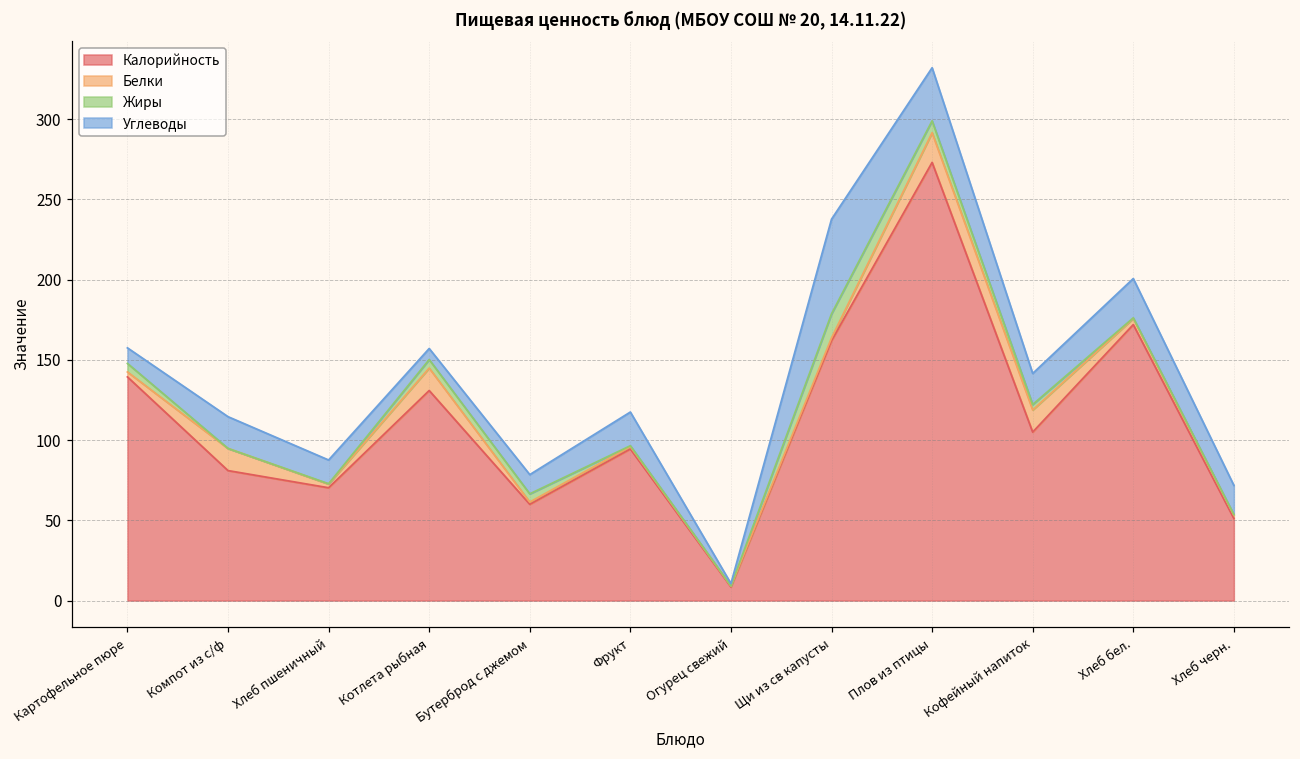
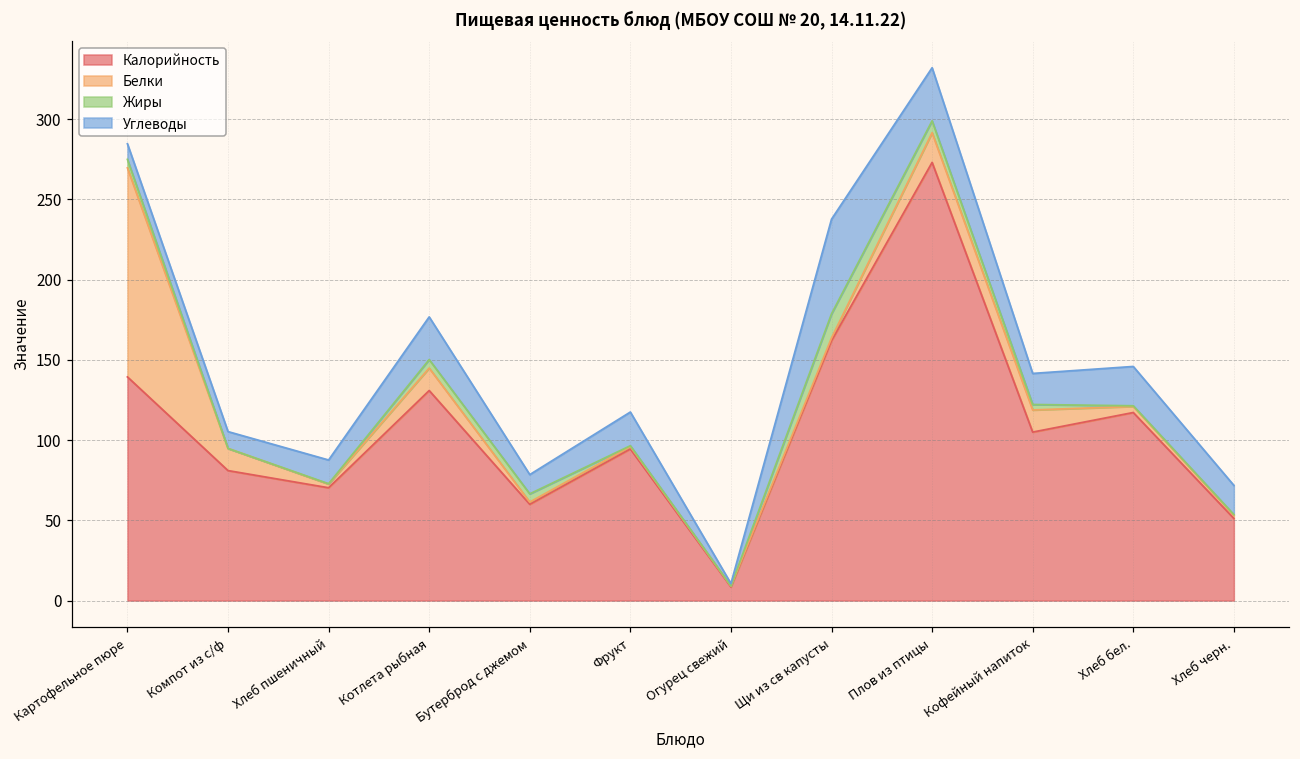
Белки, Картофельное пюре: 3 -> 130
Углеводы, Компот из с/ф: 20 -> 11
Углеводы, Котлета рыбная: 7 -> 27
Калорийность, Хлеб бел.: 172 -> 117
